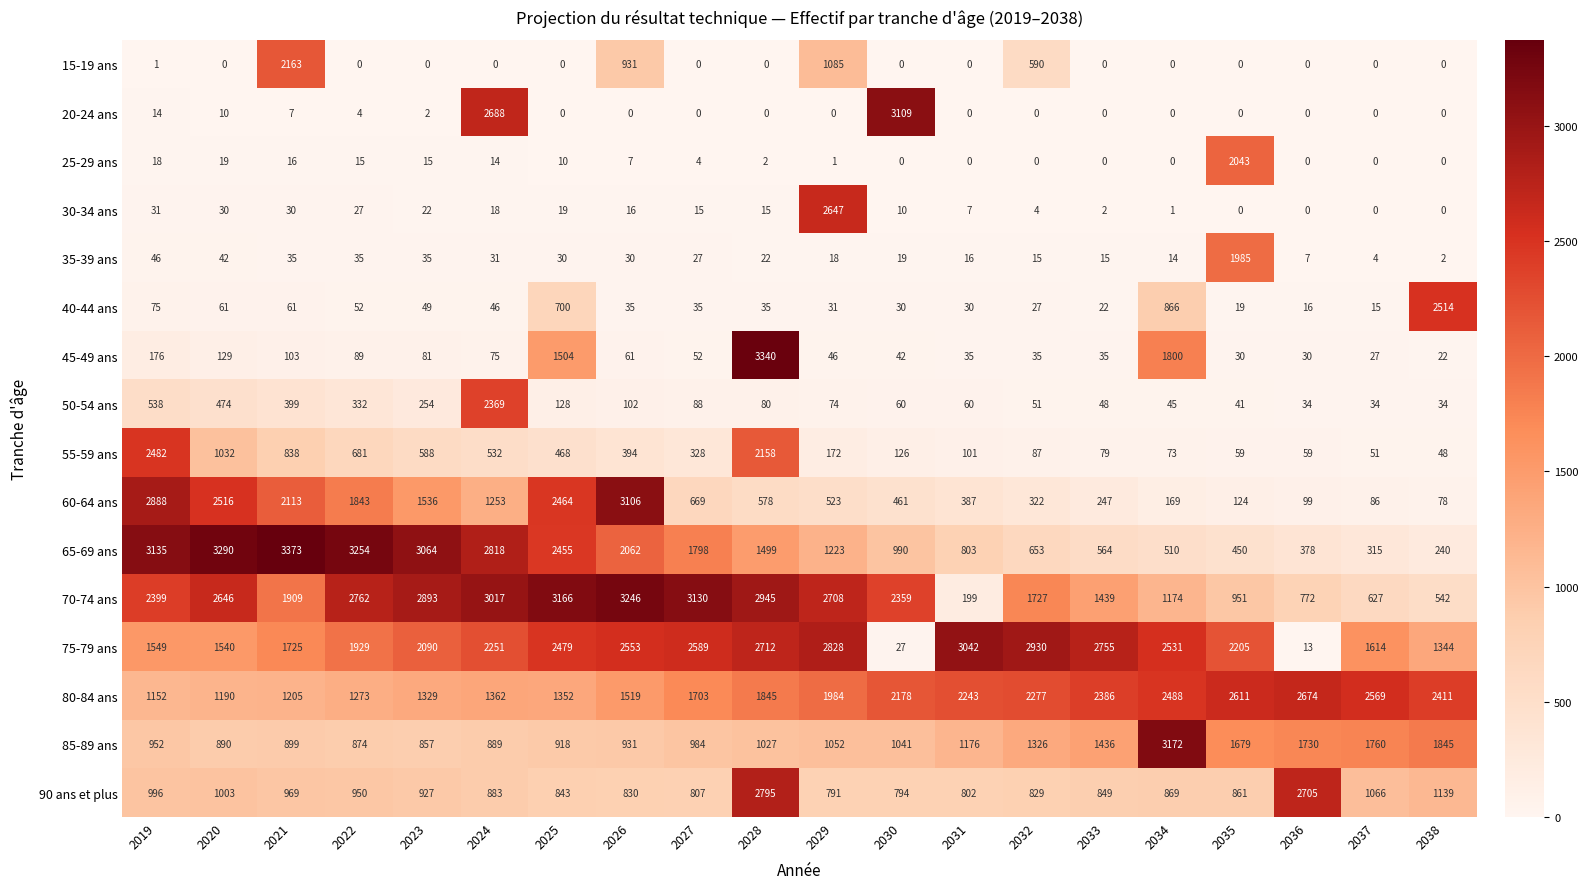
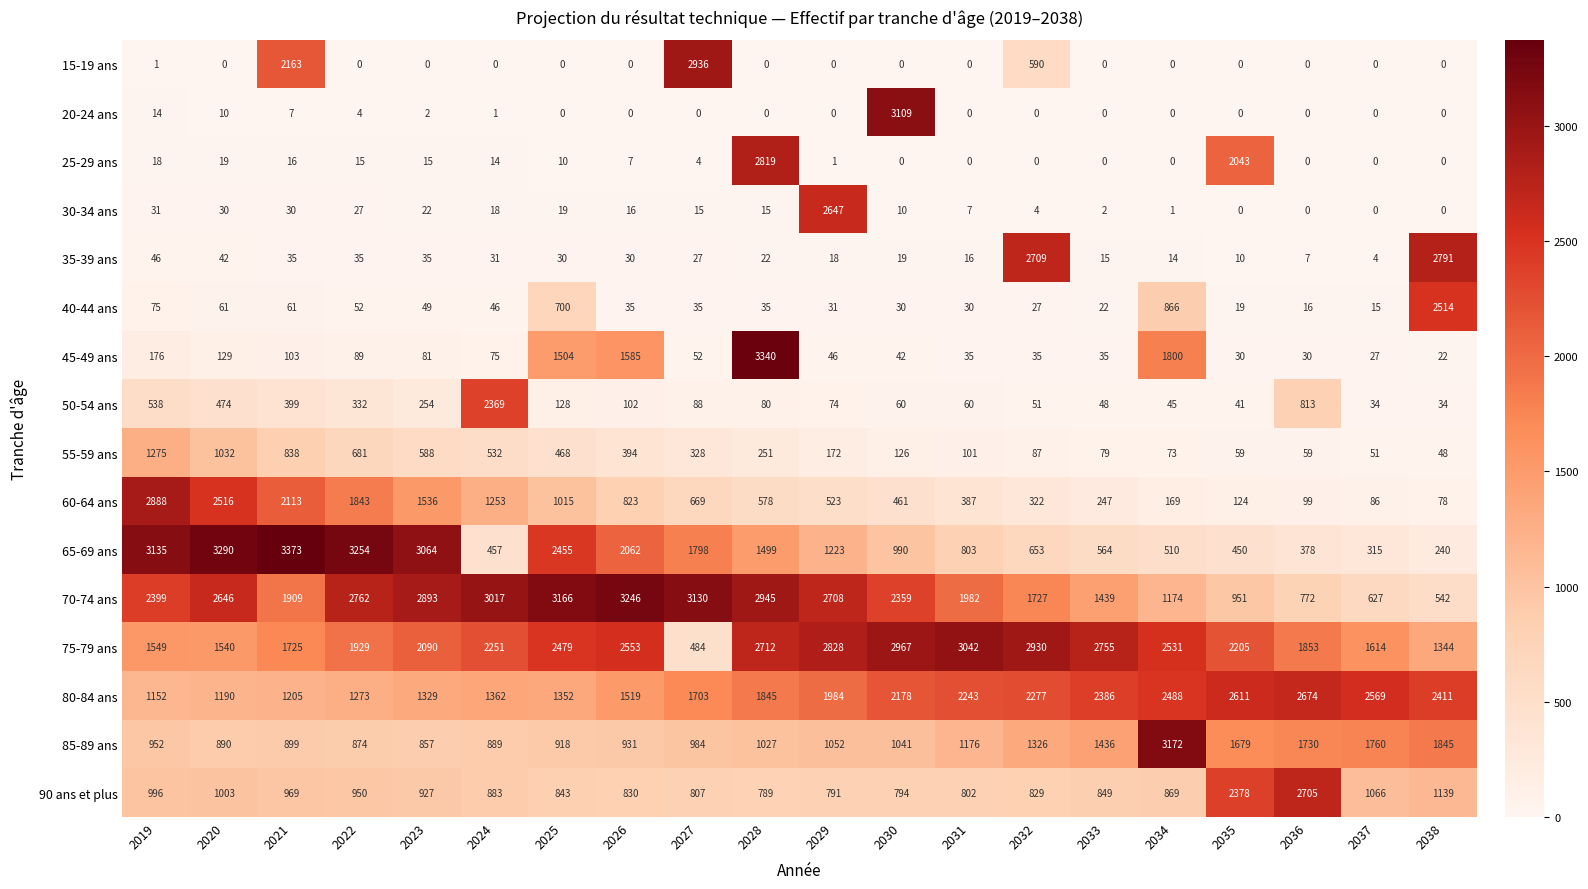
15-19 ans, 2026: 931 -> 0
15-19 ans, 2027: 0 -> 2936
15-19 ans, 2029: 1085 -> 0
20-24 ans, 2024: 2688 -> 1
25-29 ans, 2028: 2 -> 2819
35-39 ans, 2032: 15 -> 2709
35-39 ans, 2035: 1985 -> 10
35-39 ans, 2038: 2 -> 2791
45-49 ans, 2026: 61 -> 1585
50-54 ans, 2036: 34 -> 813
55-59 ans, 2019: 2482 -> 1275
55-59 ans, 2028: 2158 -> 251
60-64 ans, 2025: 2464 -> 1015
60-64 ans, 2026: 3106 -> 823
65-69 ans, 2024: 2818 -> 457
70-74 ans, 2031: 199 -> 1982
75-79 ans, 2027: 2589 -> 484
75-79 ans, 2030: 27 -> 2967
75-79 ans, 2036: 13 -> 1853
90 ans et plus, 2028: 2795 -> 789
90 ans et plus, 2035: 861 -> 2378
